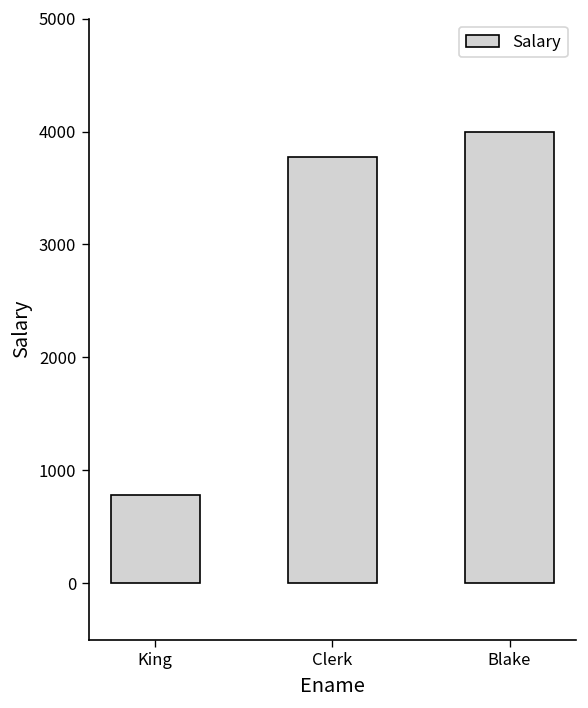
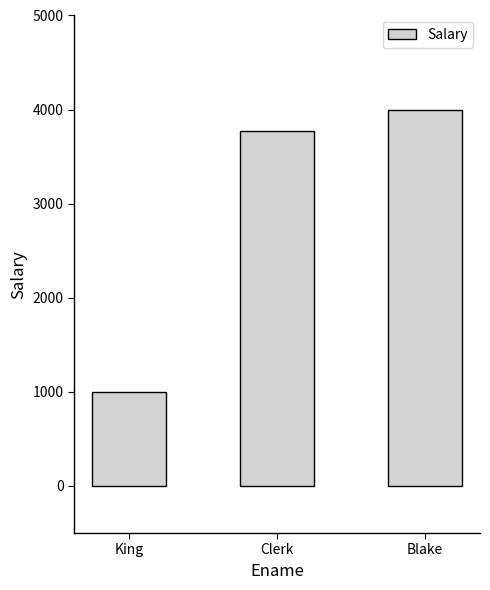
King: 800 -> 1000
